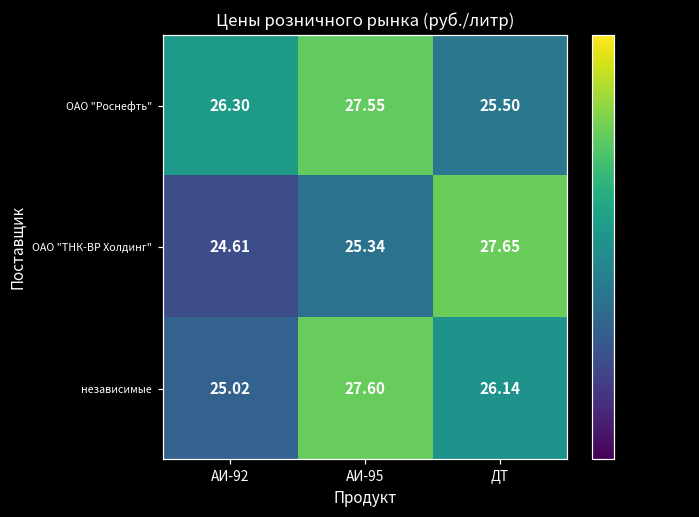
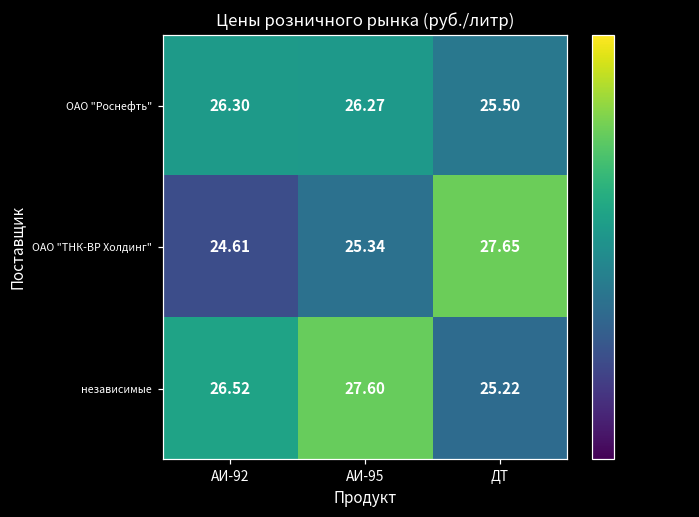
ОАО "Роснефть", АИ-95: 27.55 -> 26.27
независимые, АИ-92: 25.02 -> 26.52
независимые, ДТ: 26.14 -> 25.22
